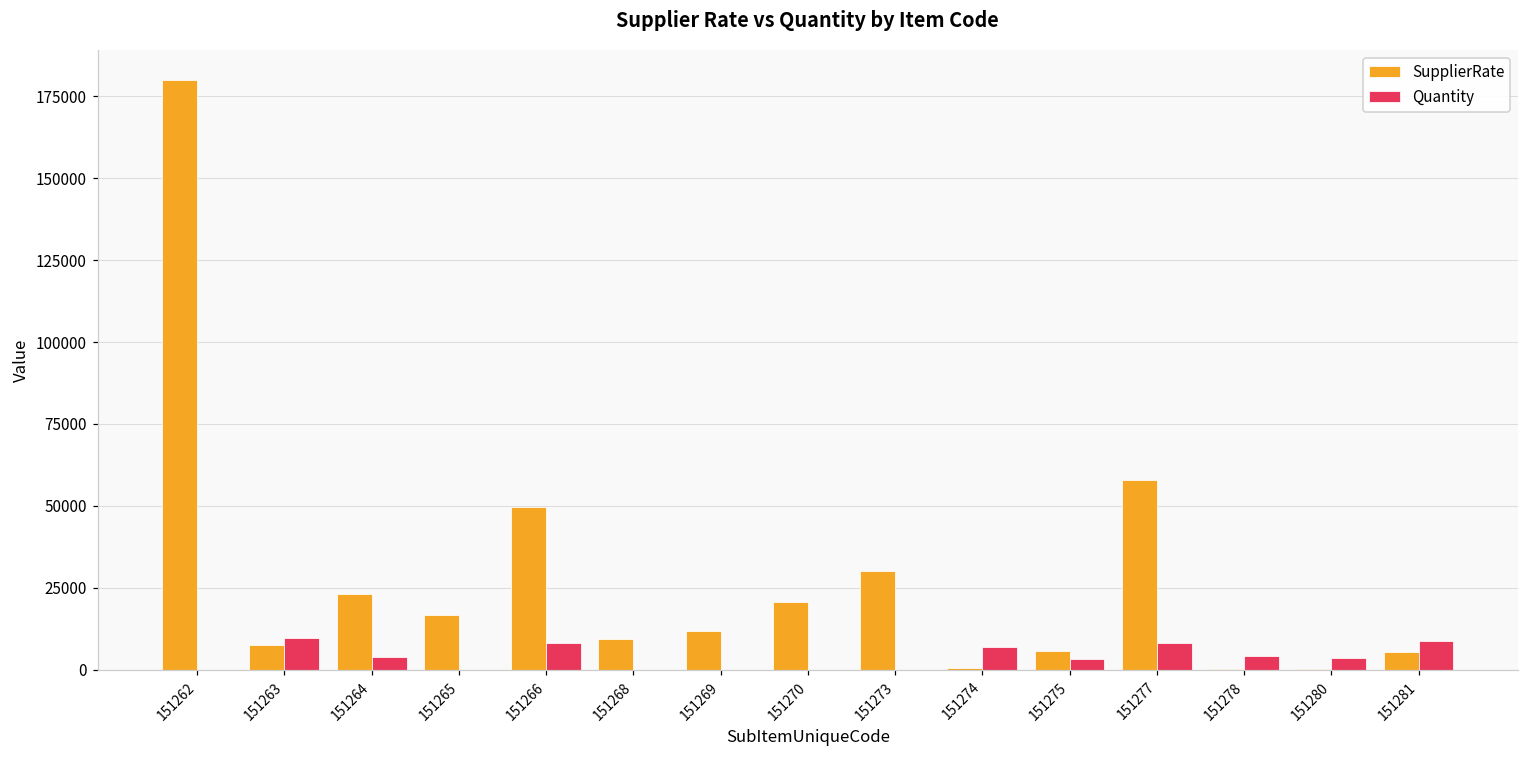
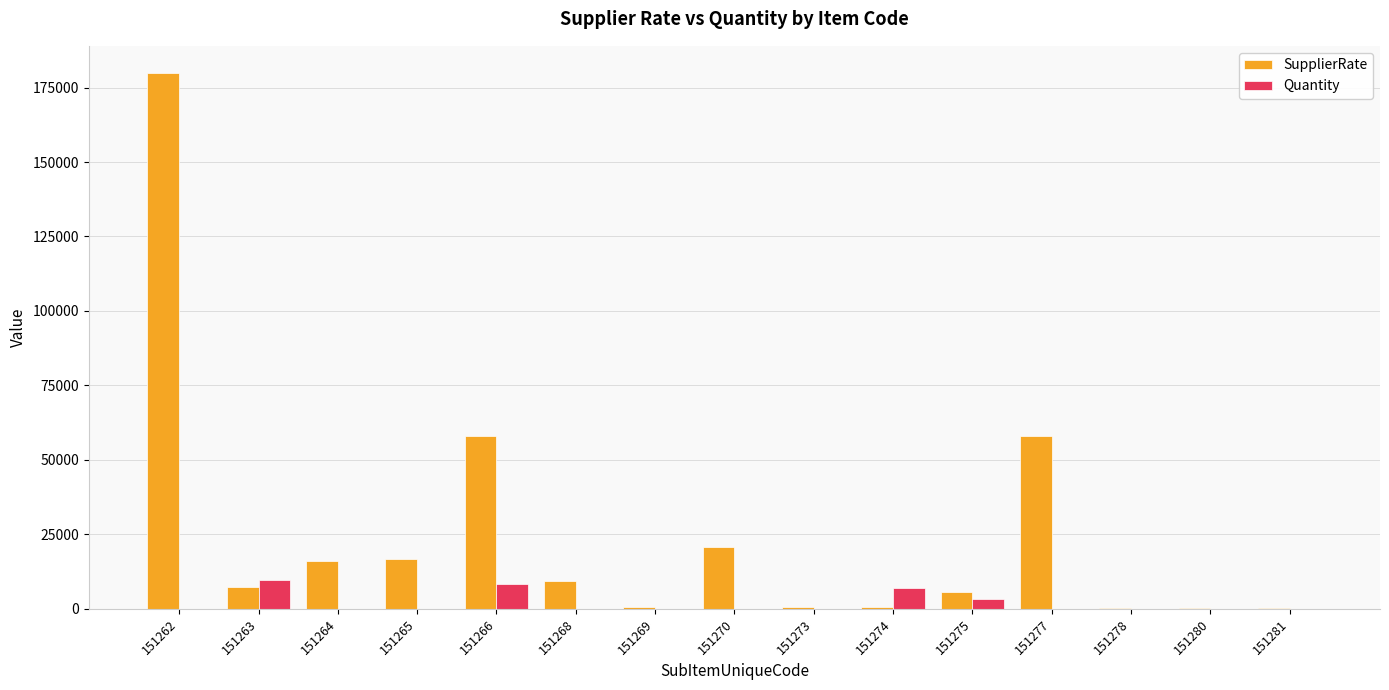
SupplierRate, 151264: 23000 -> 16000
Quantity, 151264: 4000 -> 0
SupplierRate, 151266: 50000 -> 58000
SupplierRate, 151269: 12000 -> 1000
SupplierRate, 151273: 30000 -> 1000
Quantity, 151277: 8000 -> 0
Quantity, 151278: 4000 -> 0
Quantity, 151280: 3000 -> 0
SupplierRate, 151281: 5000 -> 0
Quantity, 151281: 9000 -> 0
